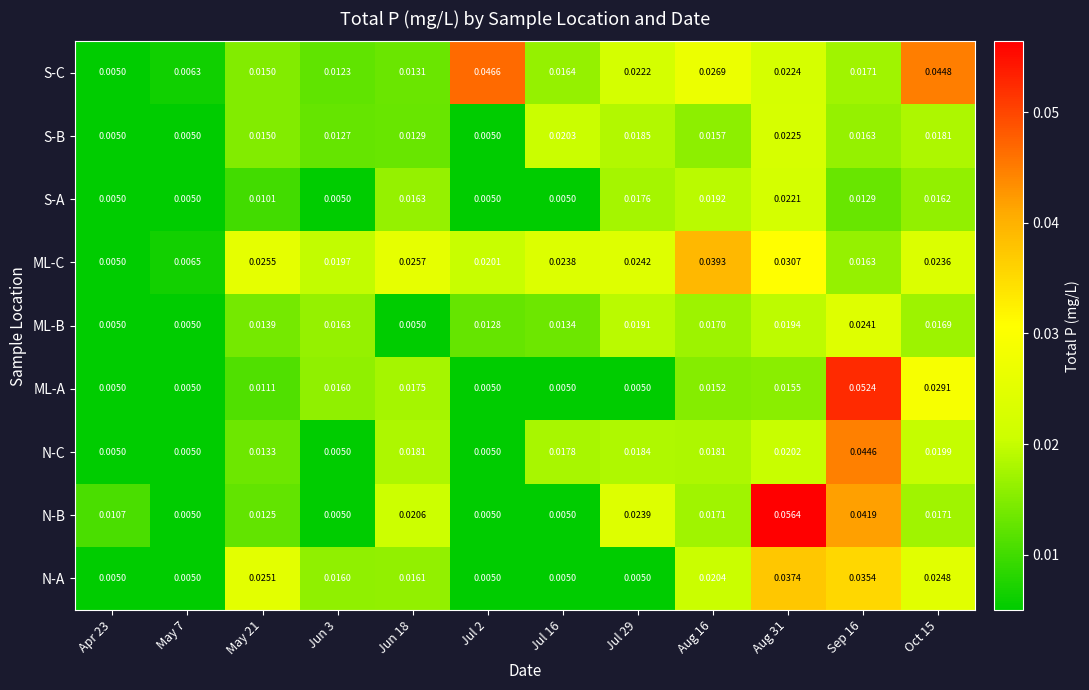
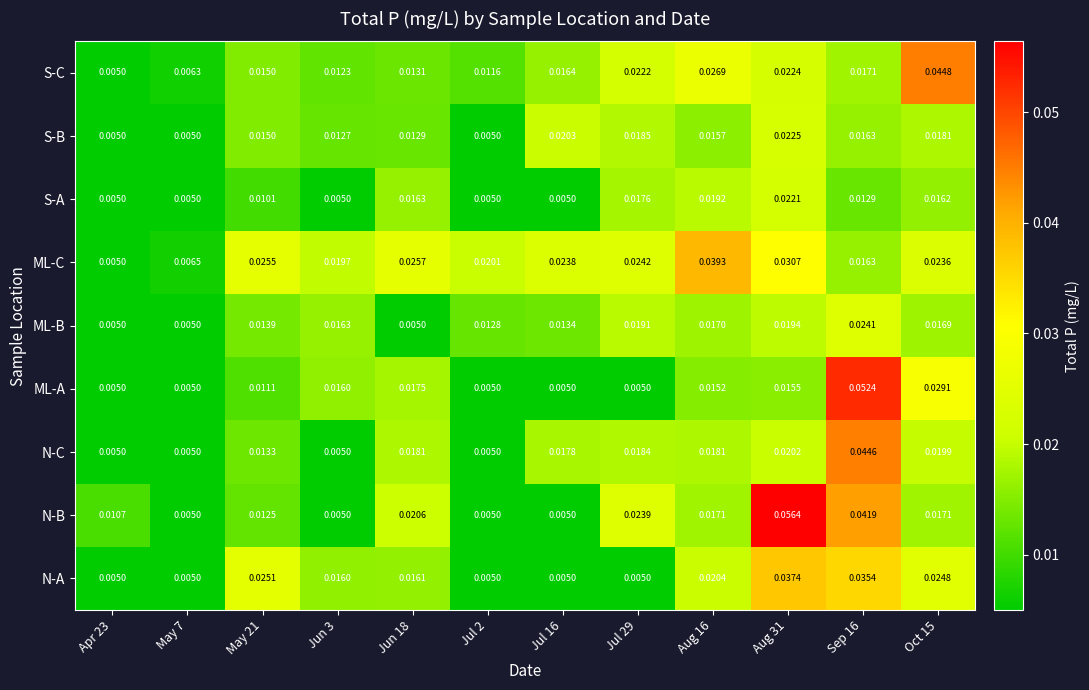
S-C, Jul 2: 0.0466 -> 0.0116
